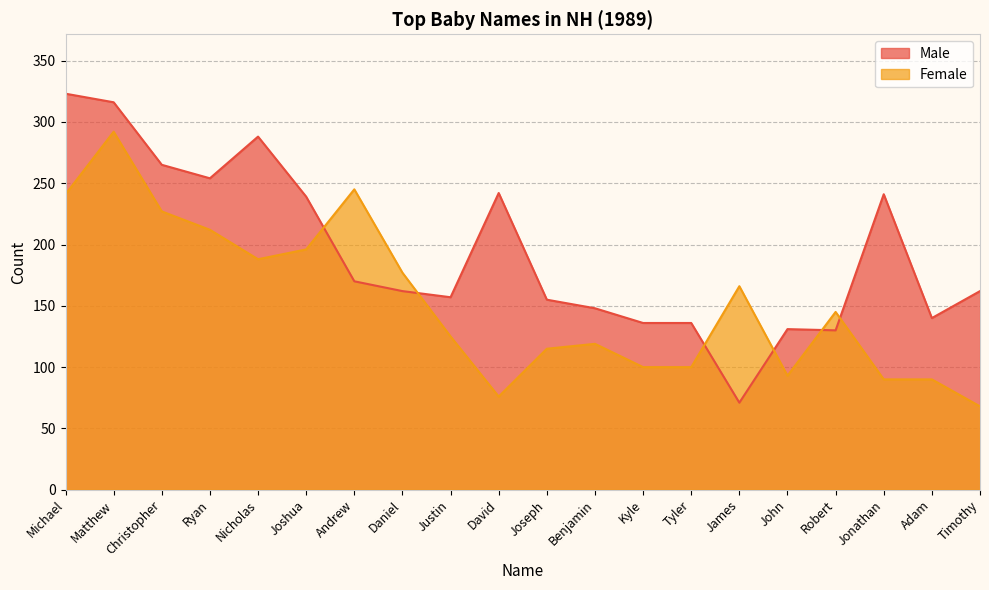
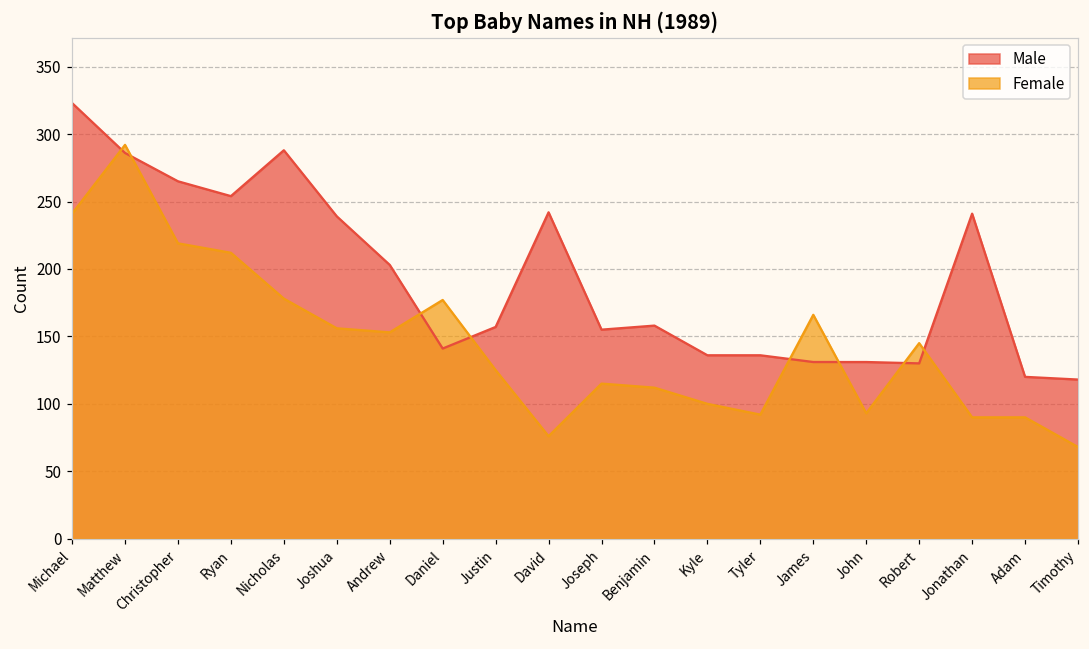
Male, Matthew: 316 -> 286
Female, Christopher: 227 -> 219
Female, Nicholas: 188 -> 178
Female, Joshua: 196 -> 156
Male, Andrew: 170 -> 203
Female, Andrew: 245 -> 153
Male, Daniel: 162 -> 141
Male, Benjamin: 148 -> 158
Female, Benjamin: 119 -> 112
Female, Tyler: 100 -> 92
Male, James: 71 -> 131
Male, Adam: 140 -> 120
Male, Timothy: 162 -> 118
